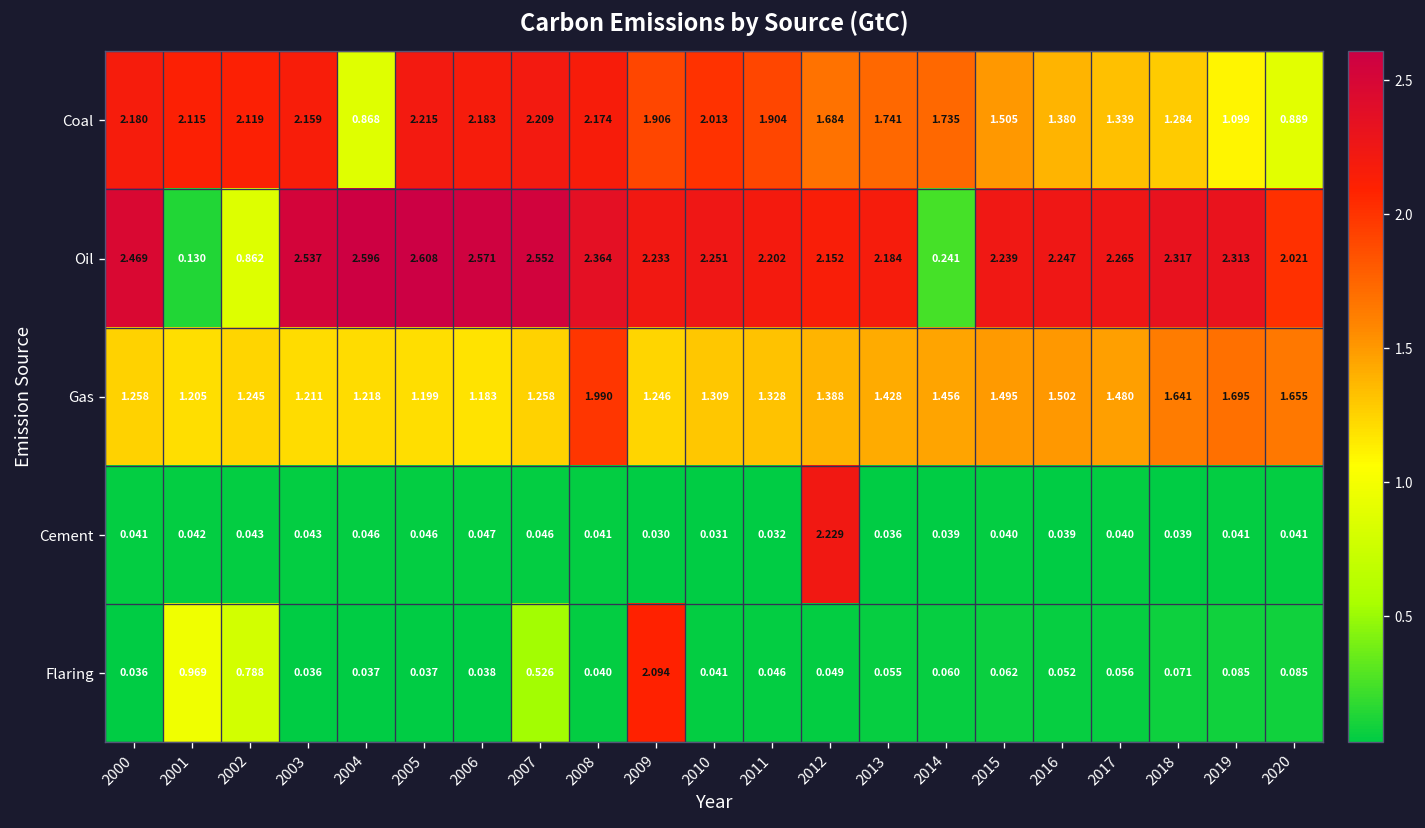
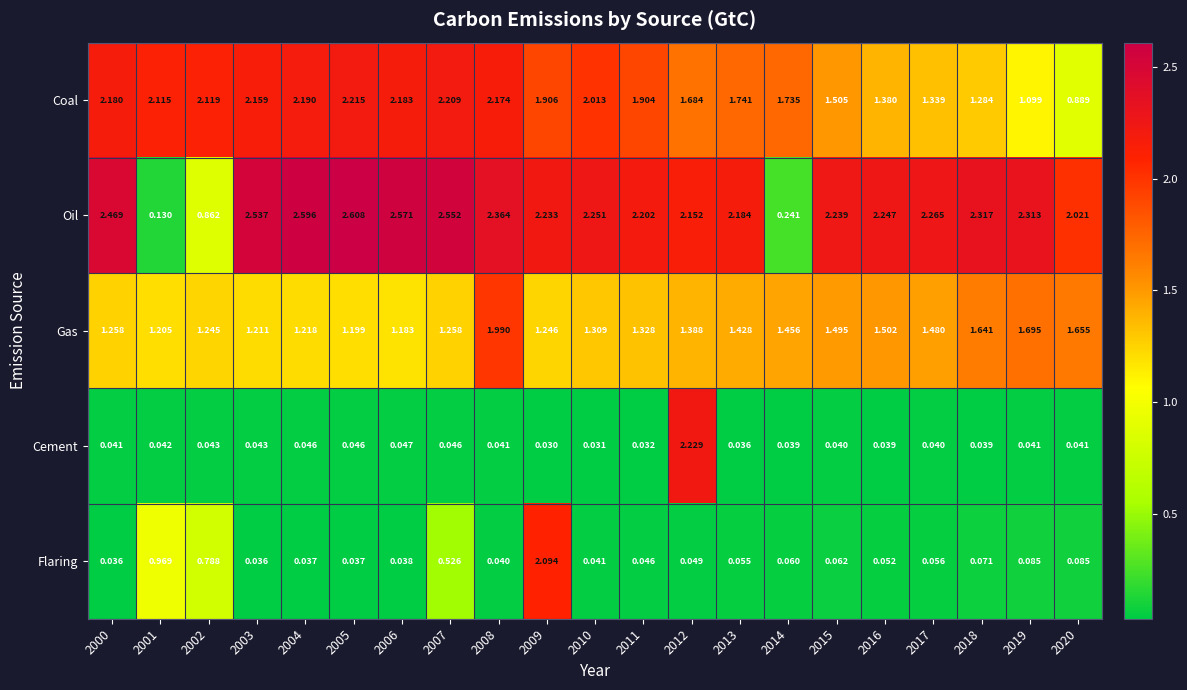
Coal, 2004: 0.868 -> 2.190
